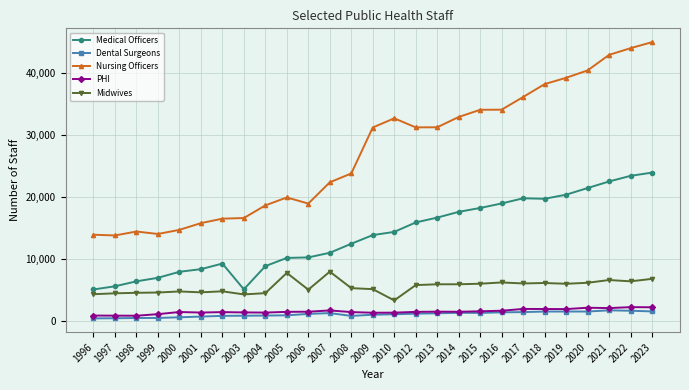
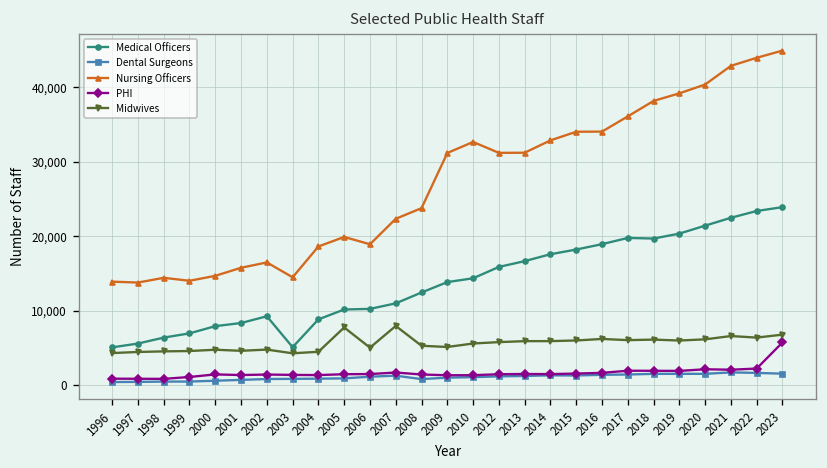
Nursing Officers, 2003: 17,000 -> 15,000
Midwives, 2010: 3,000 -> 6,000
PHI, 2023: 2,000 -> 6,000
